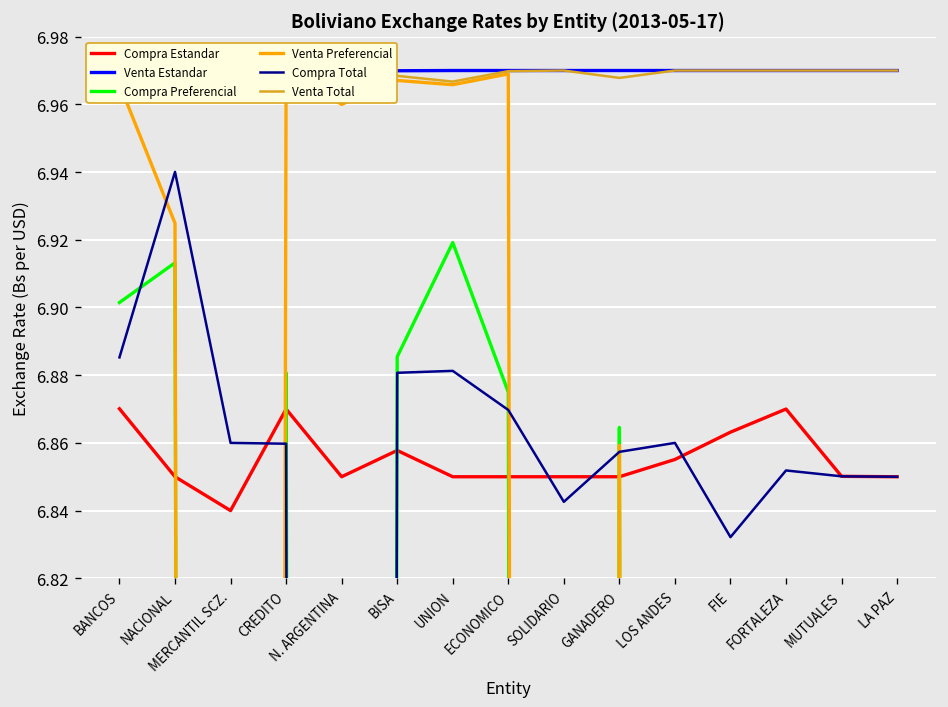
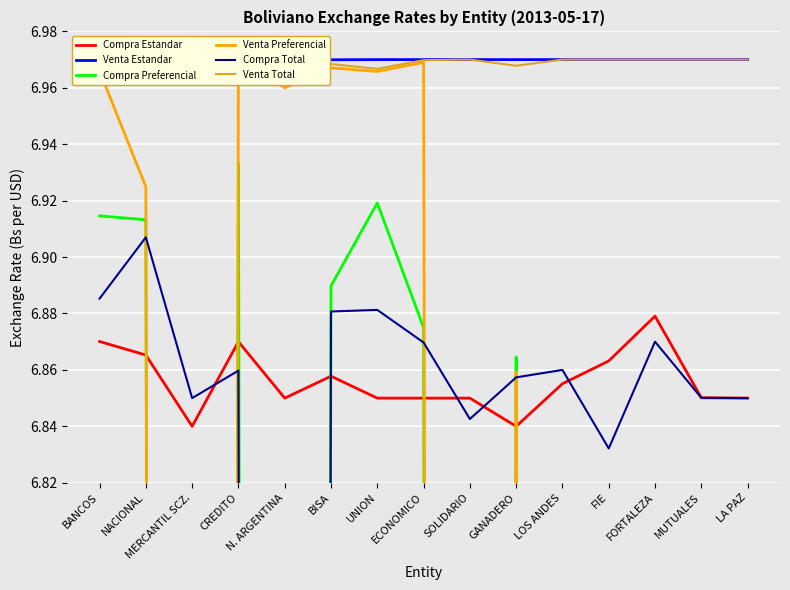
Compra Preferencial, BANCOS: 6.901 -> 6.915
Compra Estandar, NACIONAL: 6.850 -> 6.865
Compra Total, NACIONAL: 6.940 -> 6.907
Compra Total, MERCANTIL SCZ.: 6.86 -> 6.85
Compra Preferencial, CREDITO: 6.881 -> 6.933
Compra Preferencial, BISA: 6.885 -> 6.890
Compra Estandar, GANADERO: 6.85 -> 6.84
Compra Estandar, FORTALEZA: 6.870 -> 6.879
Compra Total, FORTALEZA: 6.852 -> 6.870
